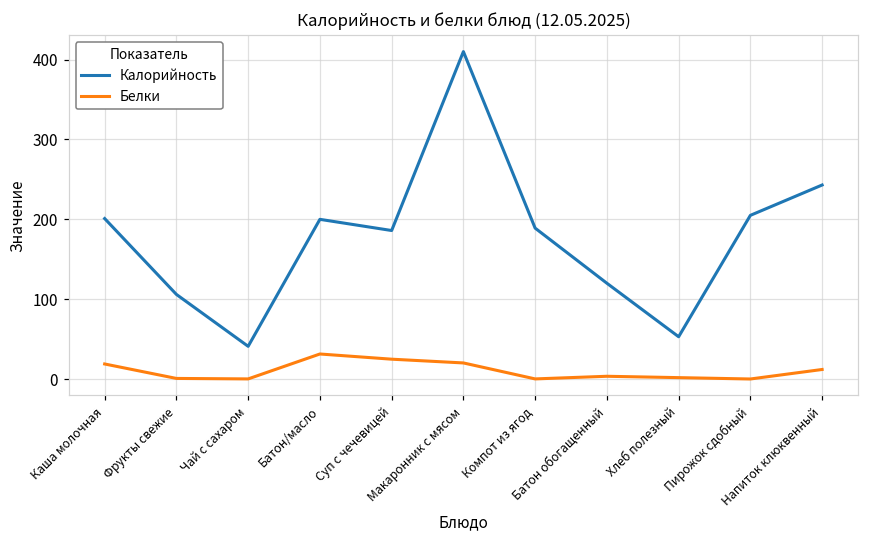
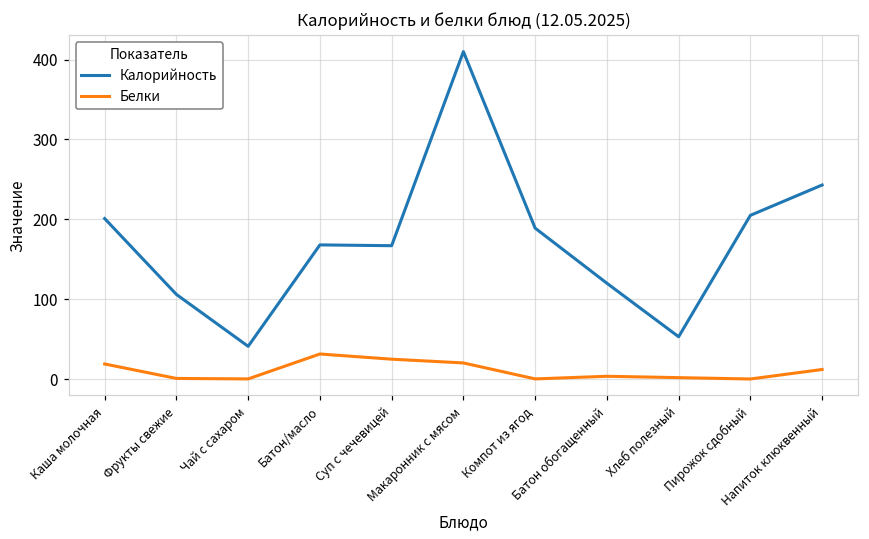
Калорийность, Батон/масло: 200 -> 170
Калорийность, Суп с чечевицей: 190 -> 170
